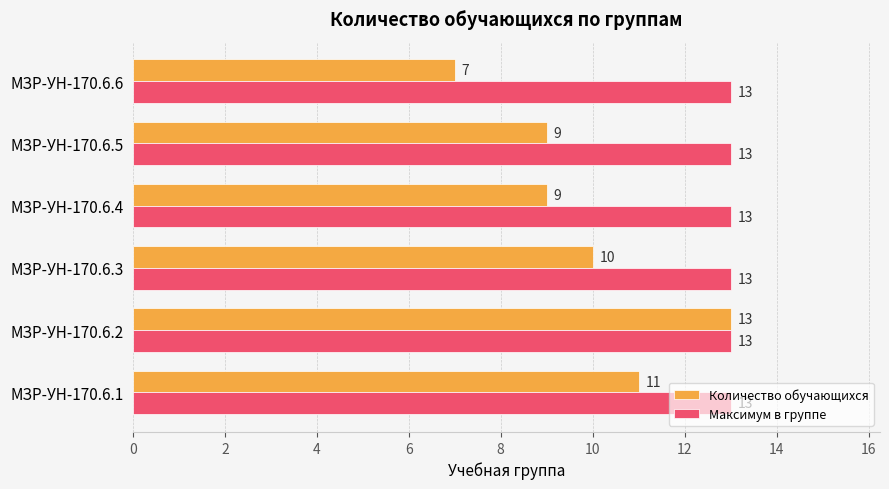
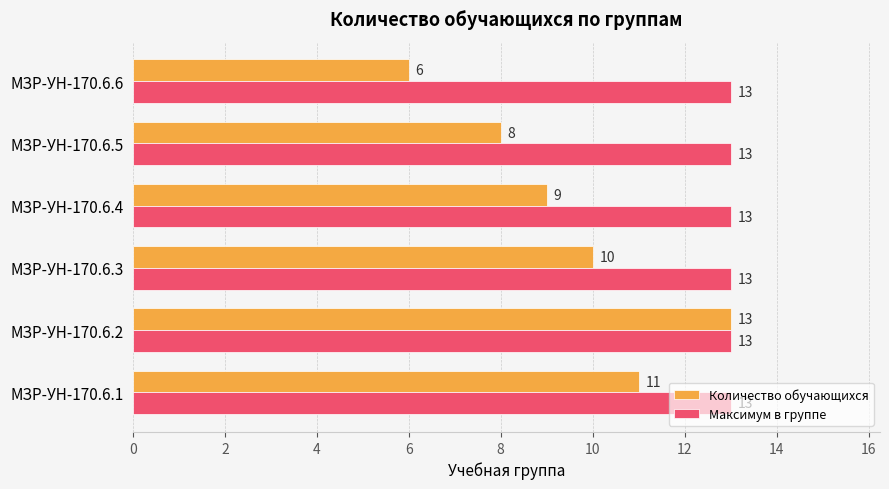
Количество обучающихся, МЗР-УН-170.6.6: 7 -> 6
Количество обучающихся, МЗР-УН-170.6.5: 9 -> 8
